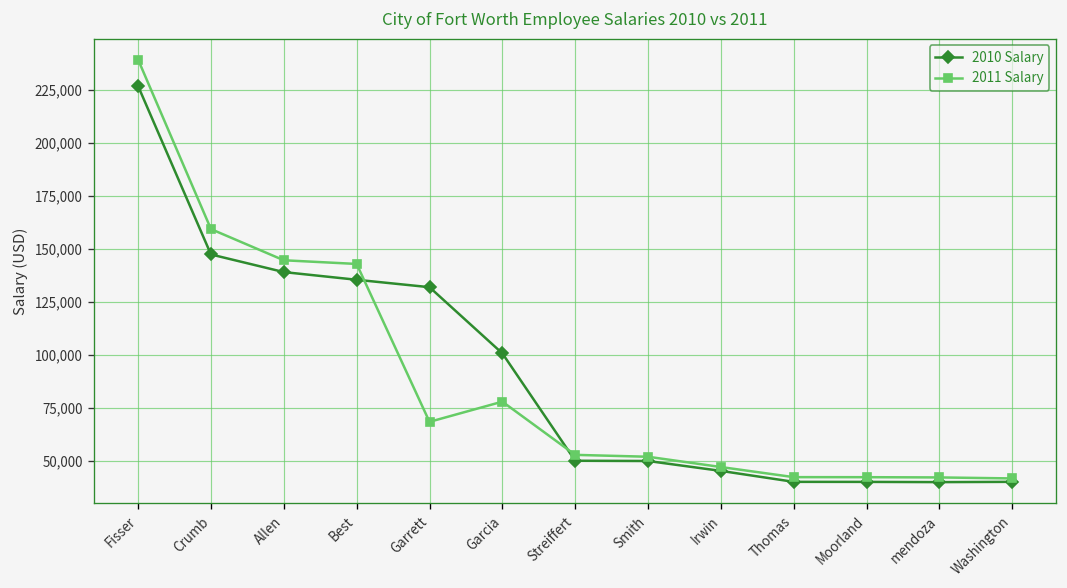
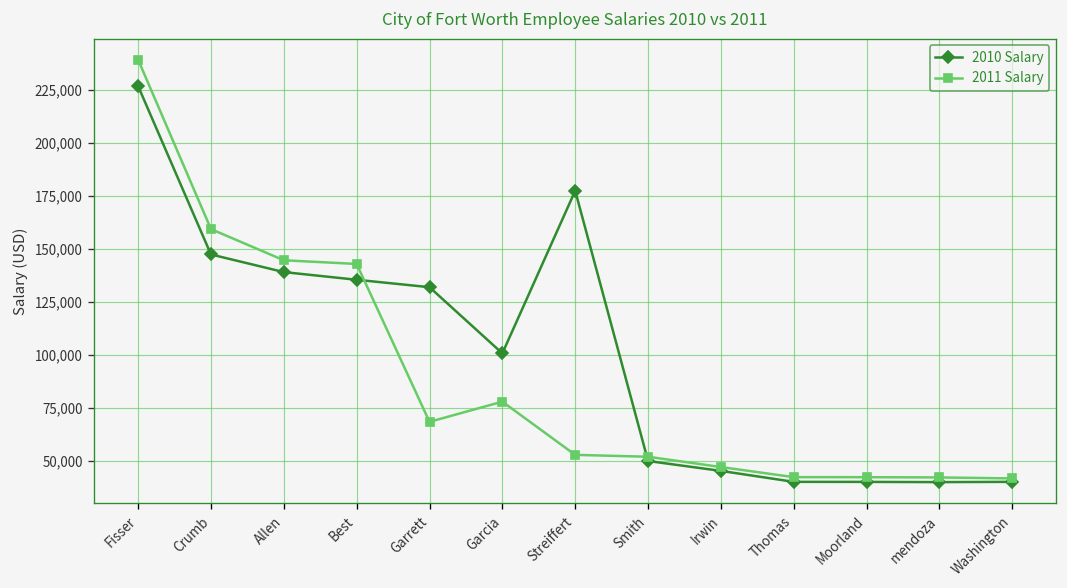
2010 Salary, Streiffert: 50,000 -> 177,000
